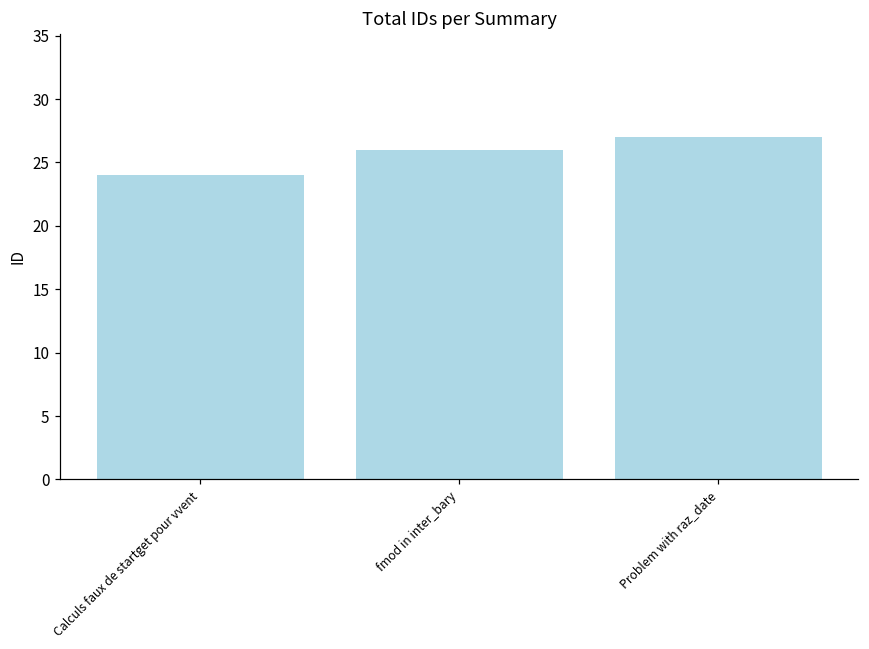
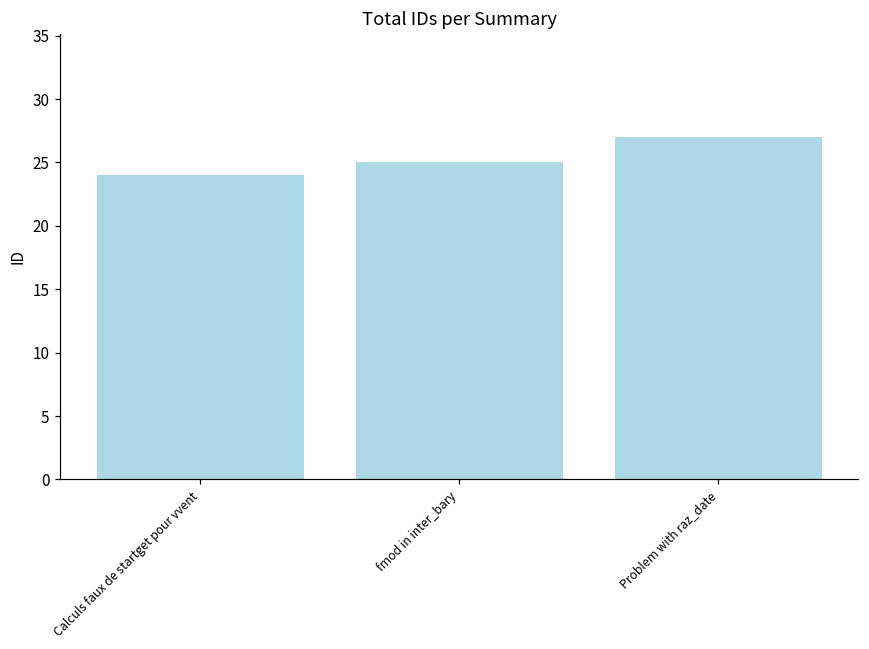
fmod in inter_bary: 26 -> 25
